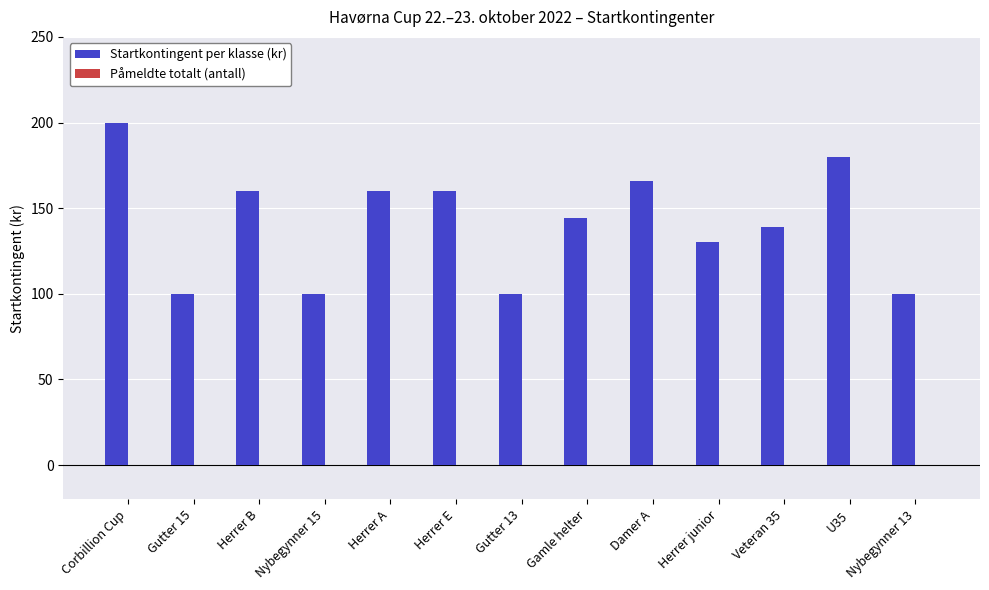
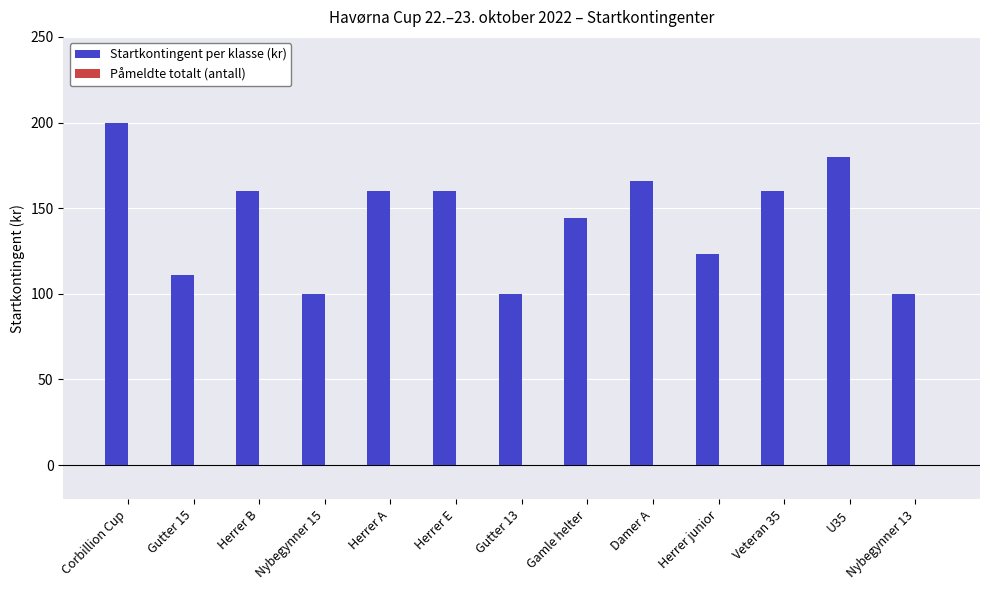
Startkontingent per klasse (kr), Gutter 15: 100 -> 111
Startkontingent per klasse (kr), Herrer junior: 130 -> 123
Startkontingent per klasse (kr), Veteran 35: 139 -> 160
